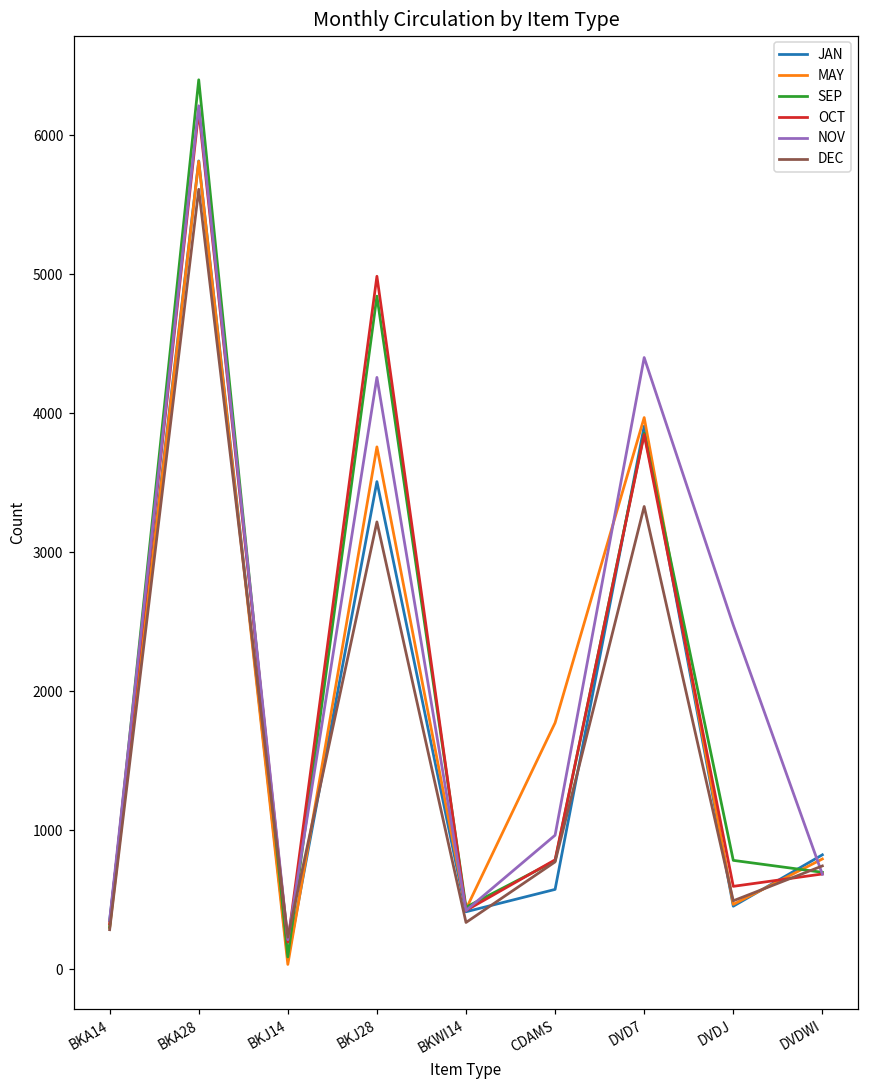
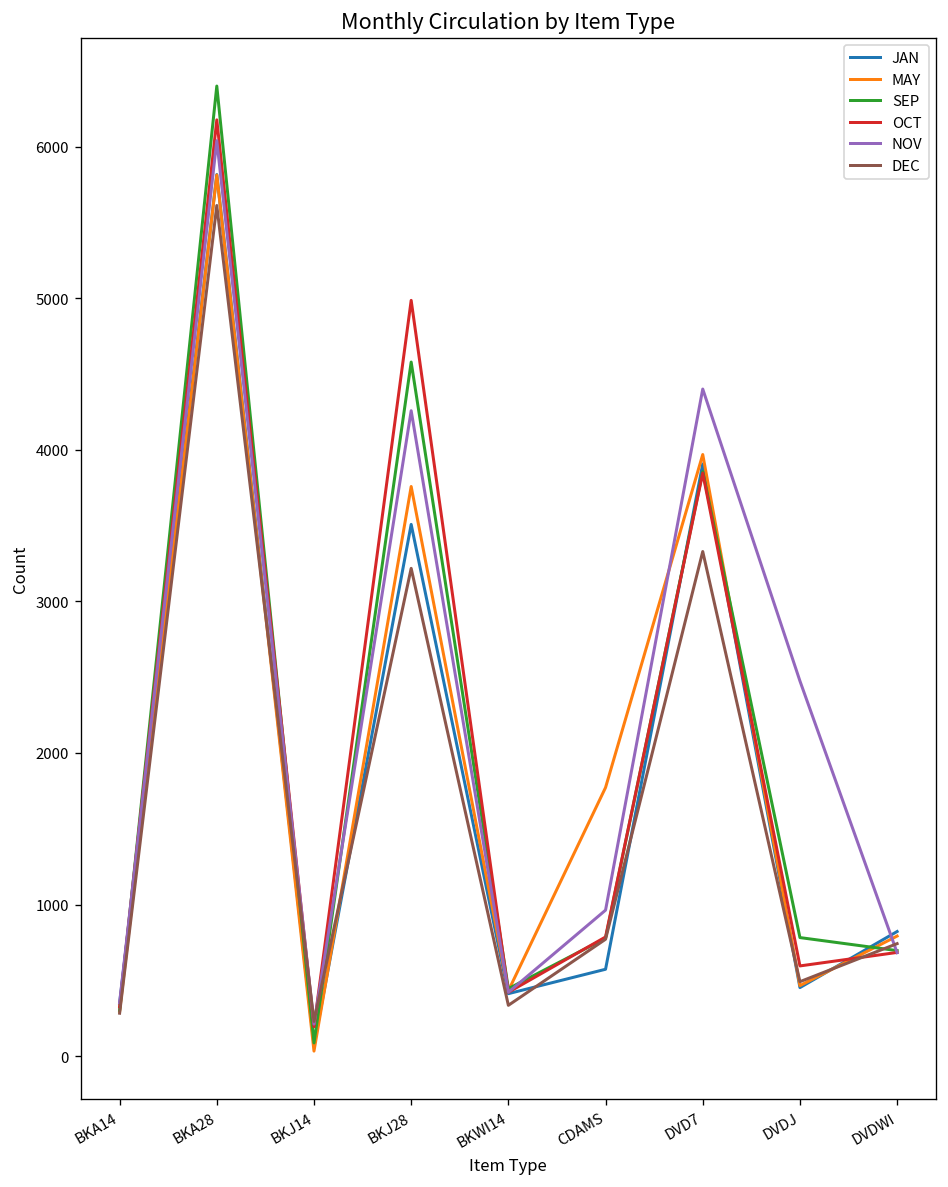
NOV, BKA28: 6210 -> 6040
SEP, BKJ28: 4840 -> 4580
